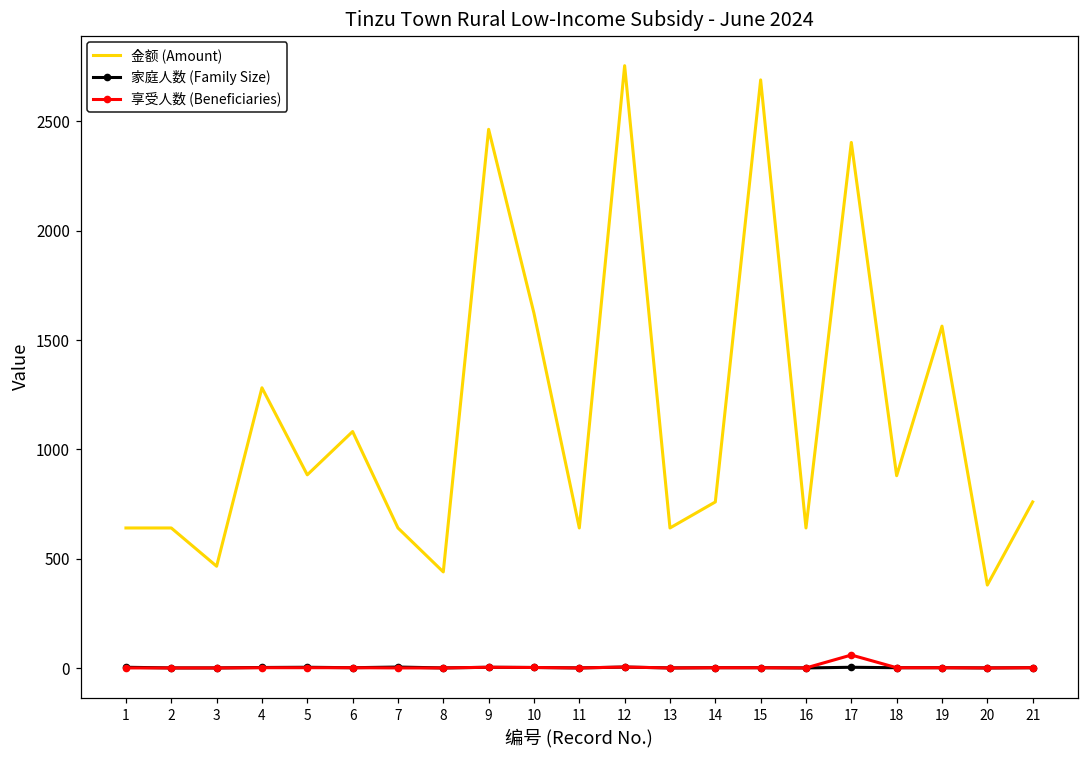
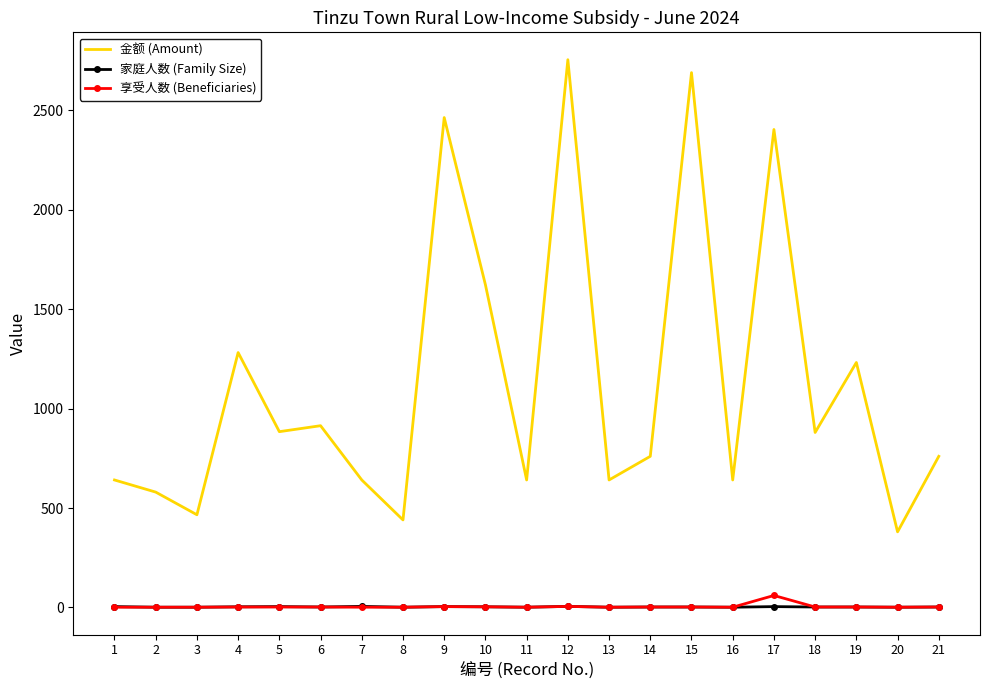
金额 (Amount), 2: 640 -> 580
金额 (Amount), 6: 1080 -> 910
金额 (Amount), 19: 1560 -> 1230
